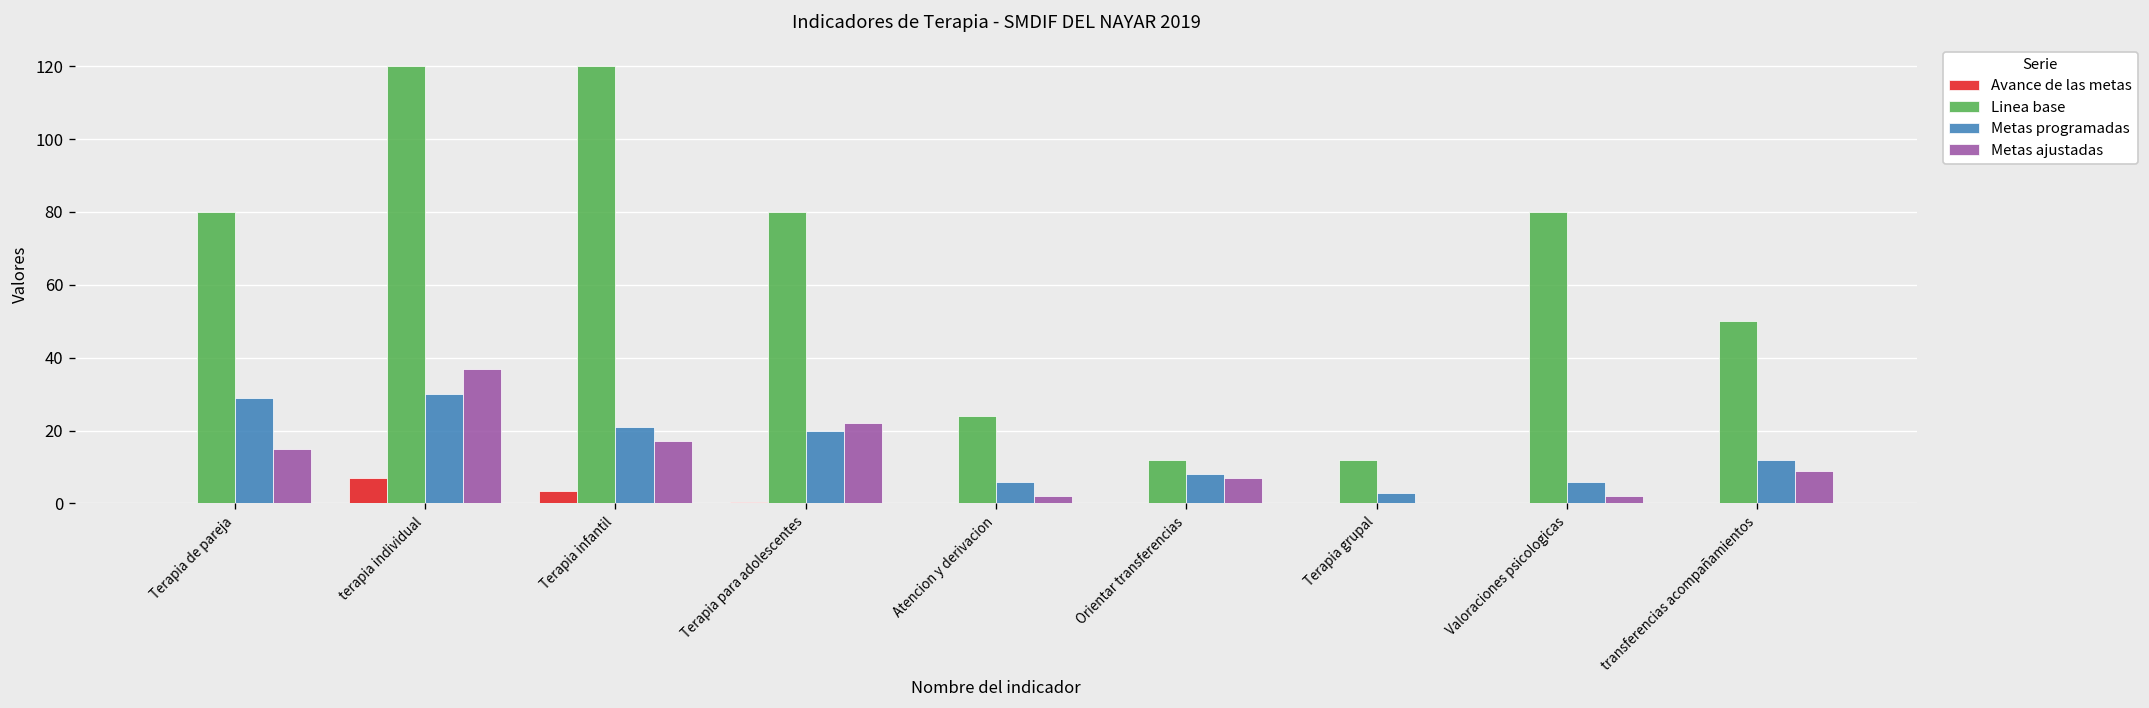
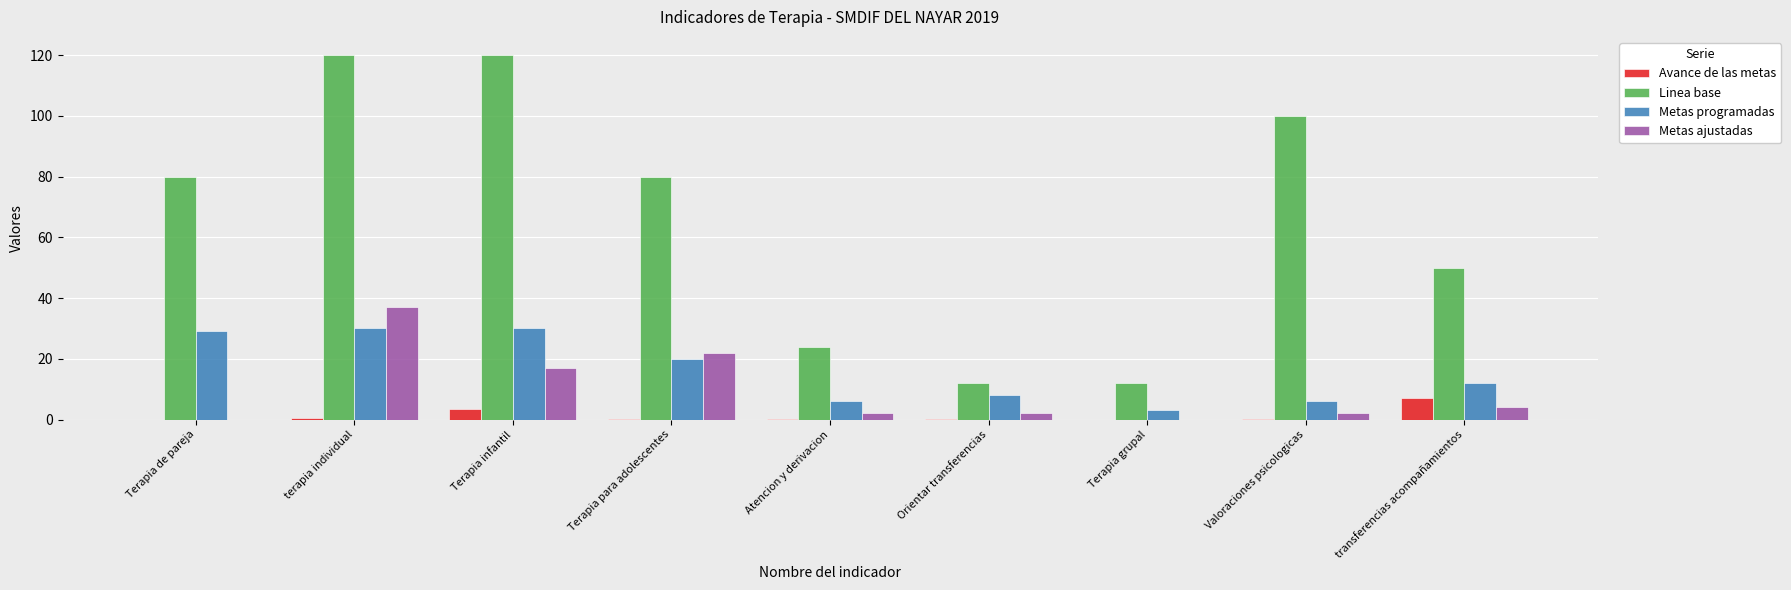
Metas ajustadas, Terapia de pareja: 15 -> 0
Avance de las metas, terapia individual: 7 -> 0
Metas programadas, Terapia infantil: 21 -> 30
Metas ajustadas, Orientar transferencias: 7 -> 2
Linea base, Valoraciones psicologicas: 80 -> 100
Avance de las metas, transferencias acompañamientos: 0 -> 7
Metas ajustadas, transferencias acompañamientos: 9 -> 4
